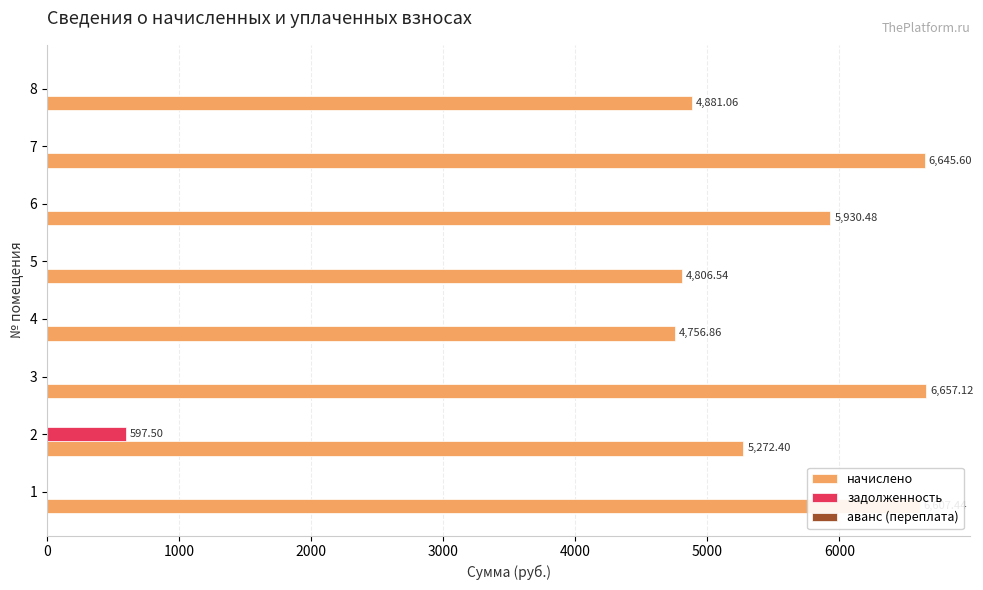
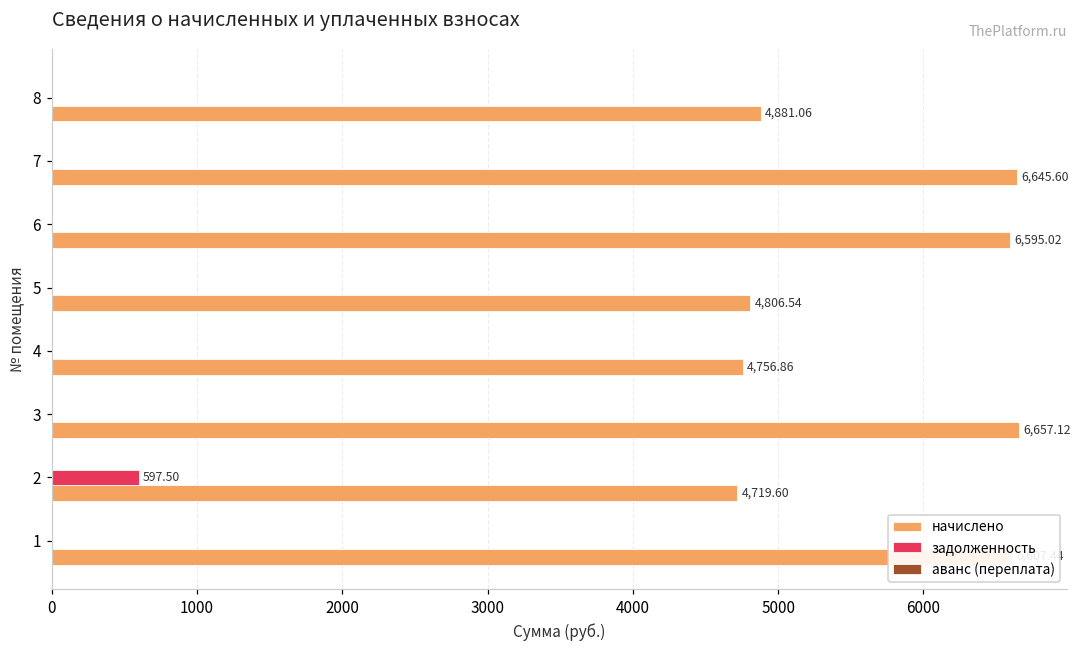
начислено, 6: 5,930.48 -> 6,595.02
начислено, 2: 5,272.40 -> 4,719.60
